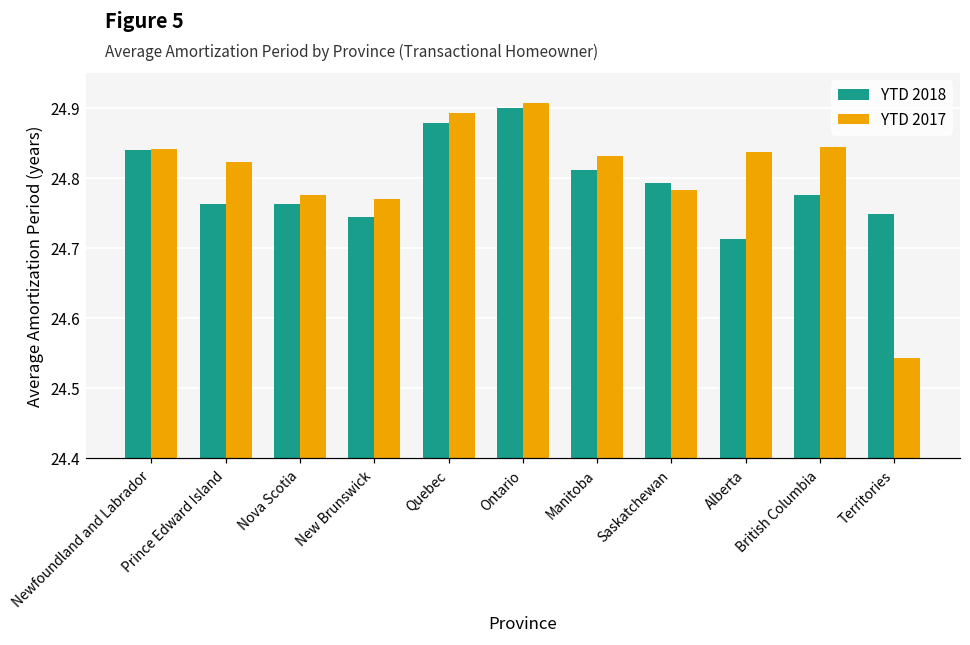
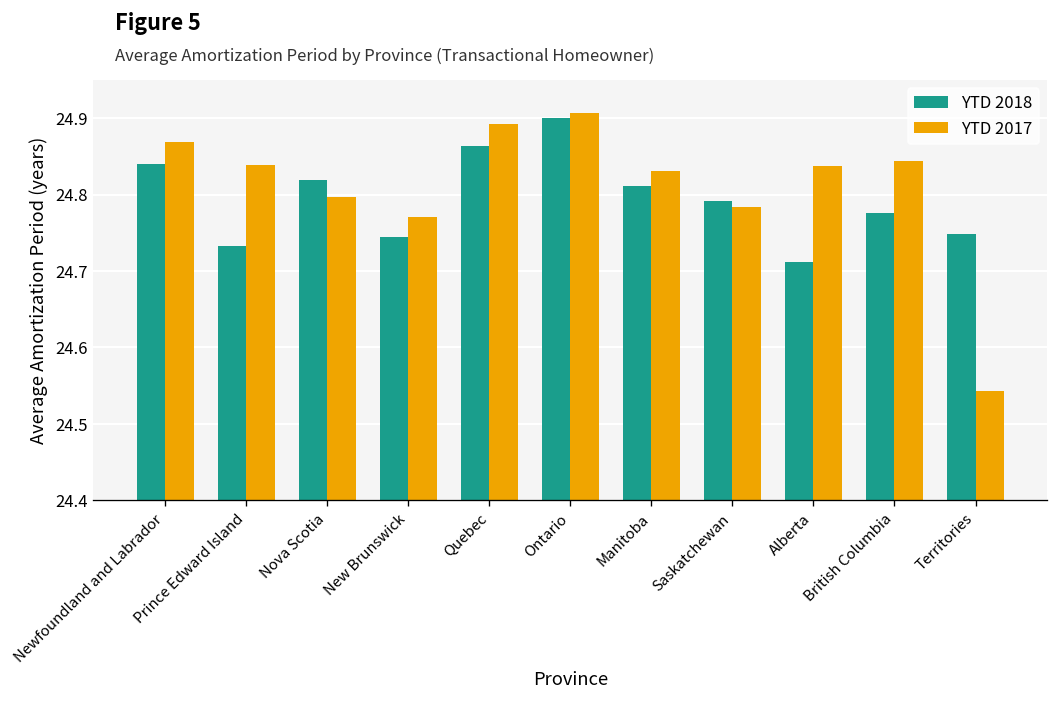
YTD 2017, Newfoundland and Labrador: 24.84 -> 24.87
YTD 2018, Prince Edward Island: 24.76 -> 24.73
YTD 2017, Prince Edward Island: 24.82 -> 24.84
YTD 2018, Nova Scotia: 24.76 -> 24.82
YTD 2017, Nova Scotia: 24.78 -> 24.80
YTD 2018, Quebec: 24.88 -> 24.86
